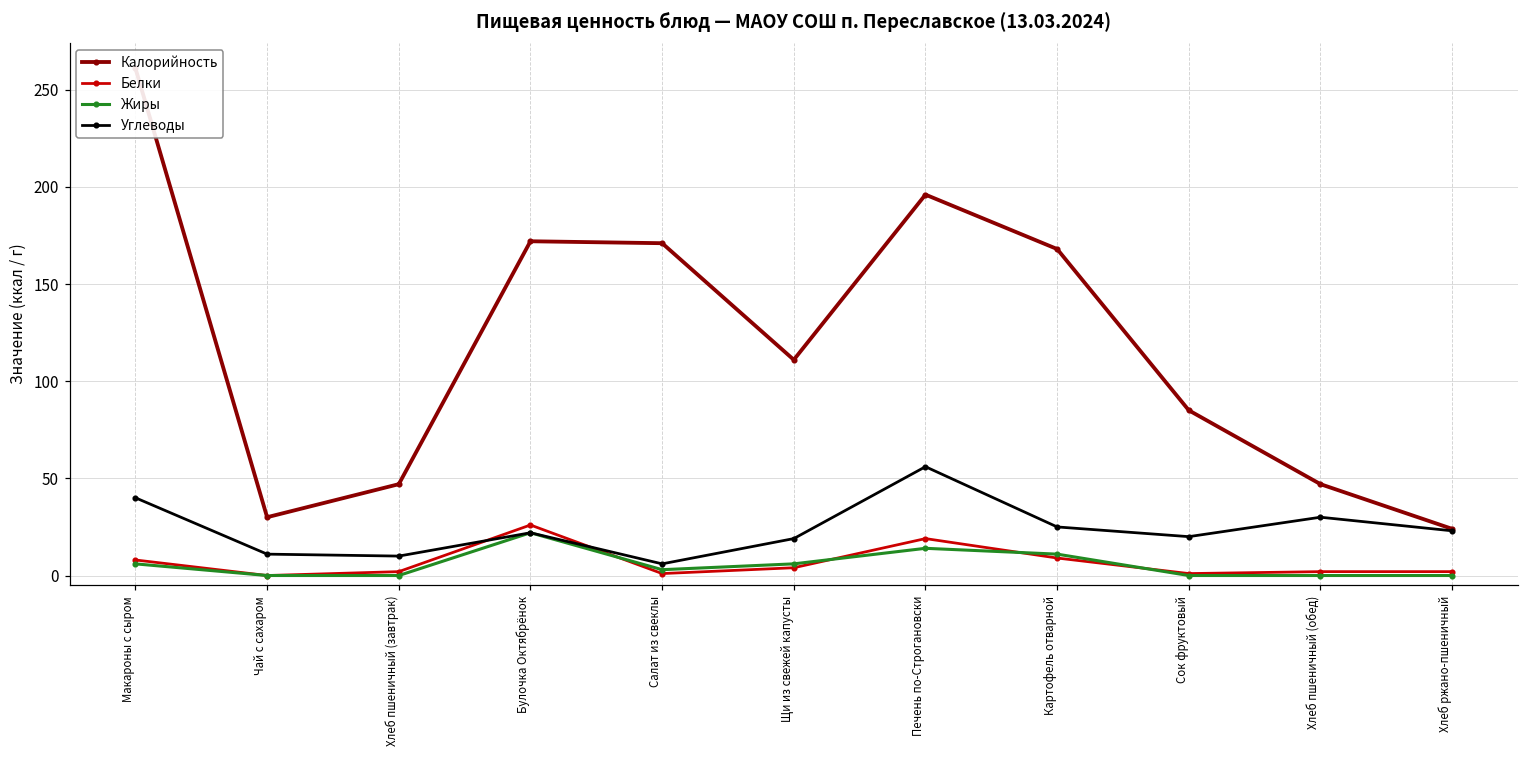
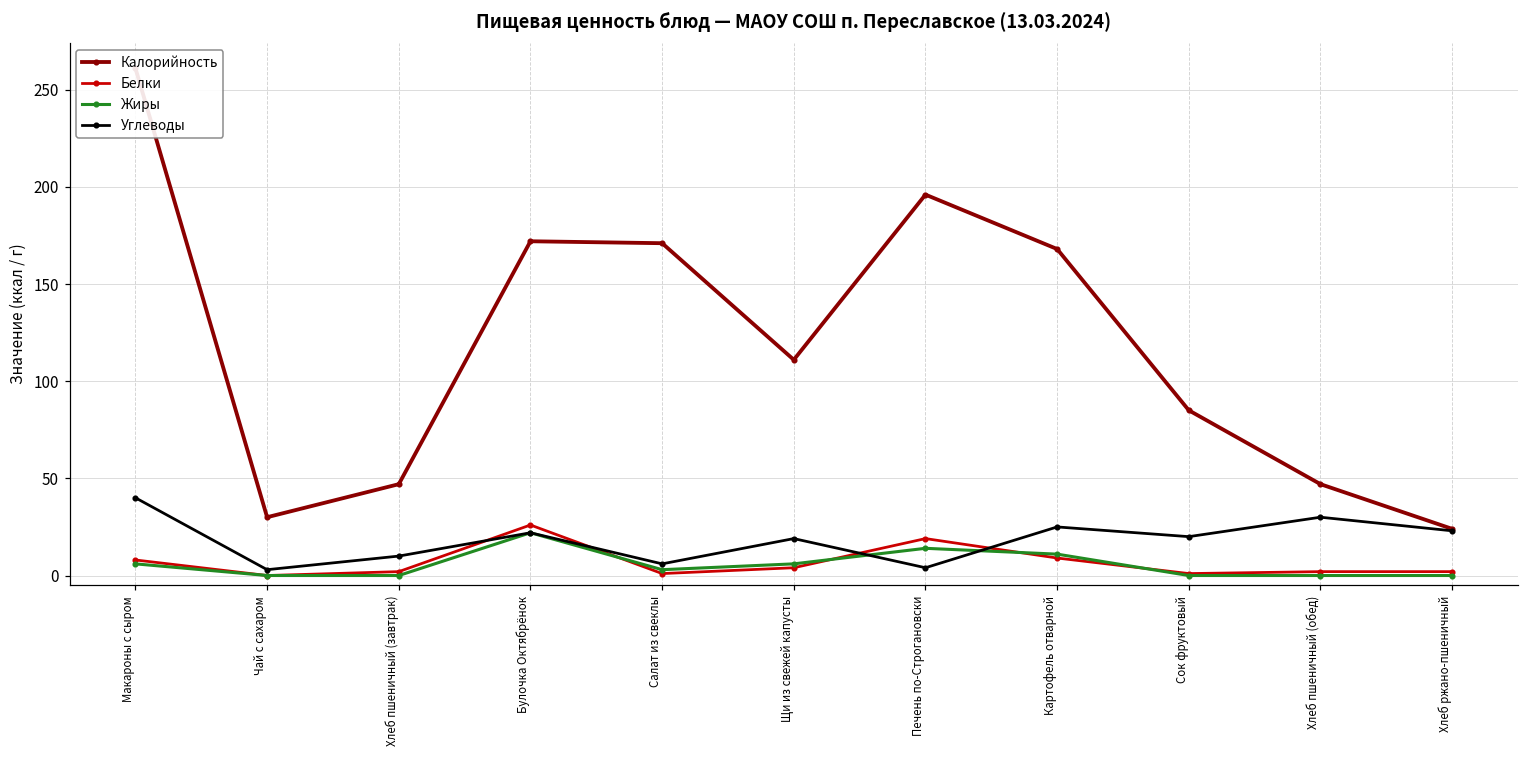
Углеводы, Чай с сахаром: 11 -> 3
Углеводы, Печень по-Строгановски: 56 -> 4
